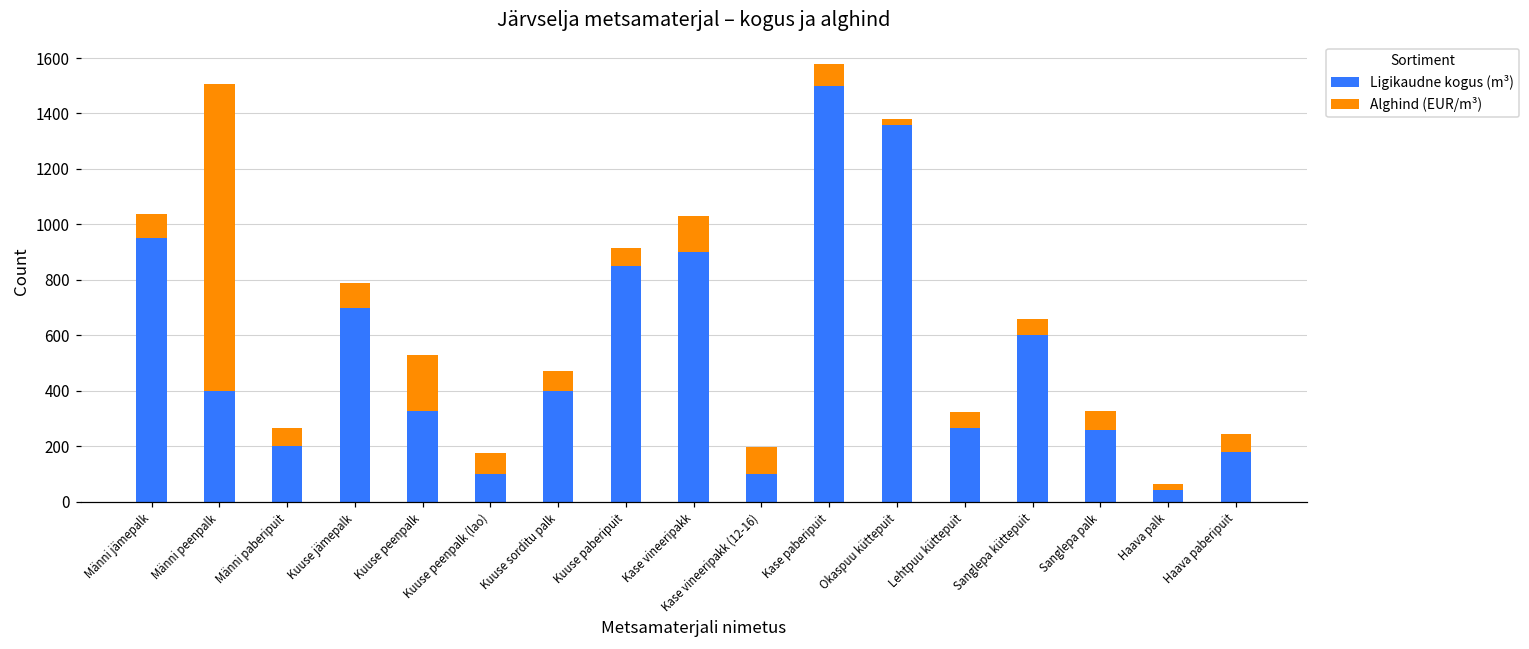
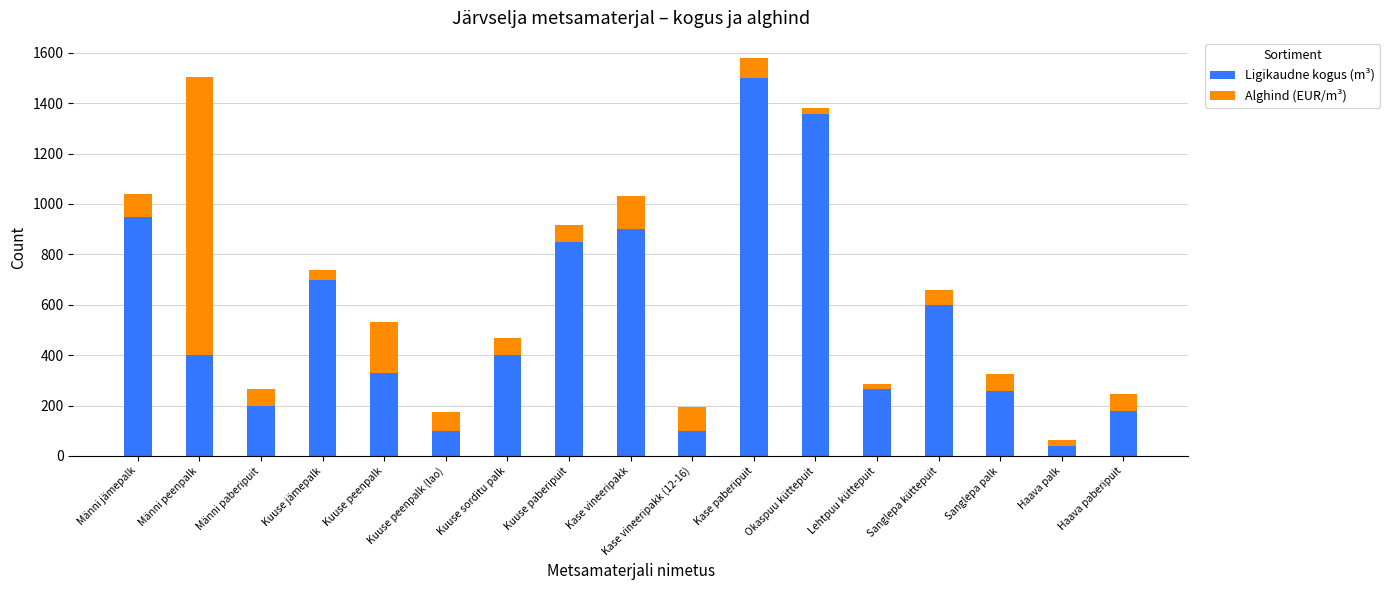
Alghind (EUR/m³), Kuuse jämepalk: 90 -> 40
Alghind (EUR/m³), Lehtpuu küttepuit: 60 -> 20
